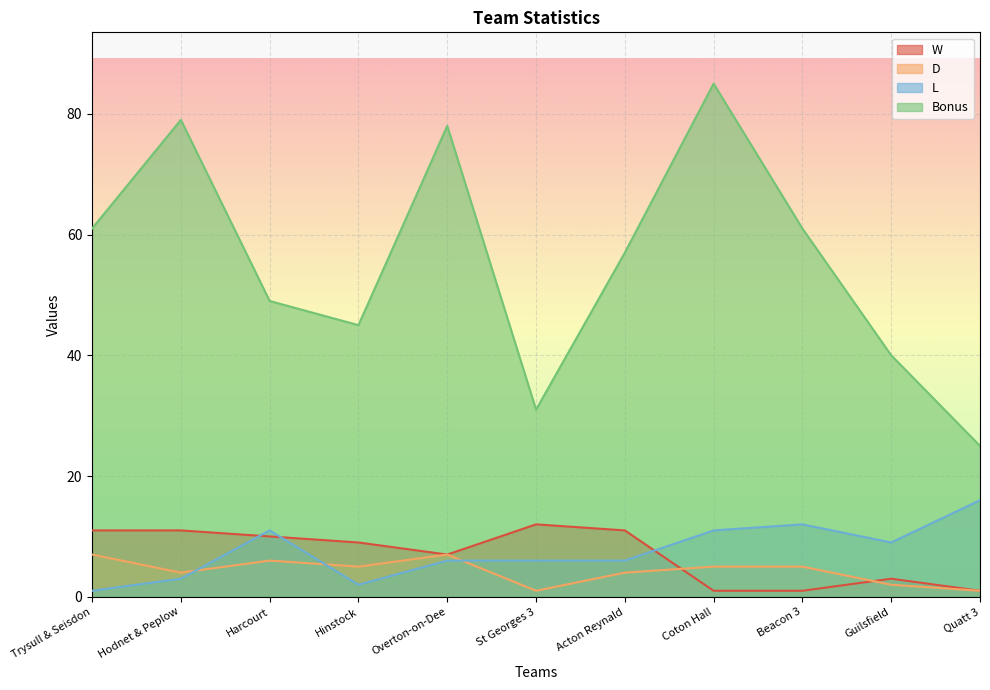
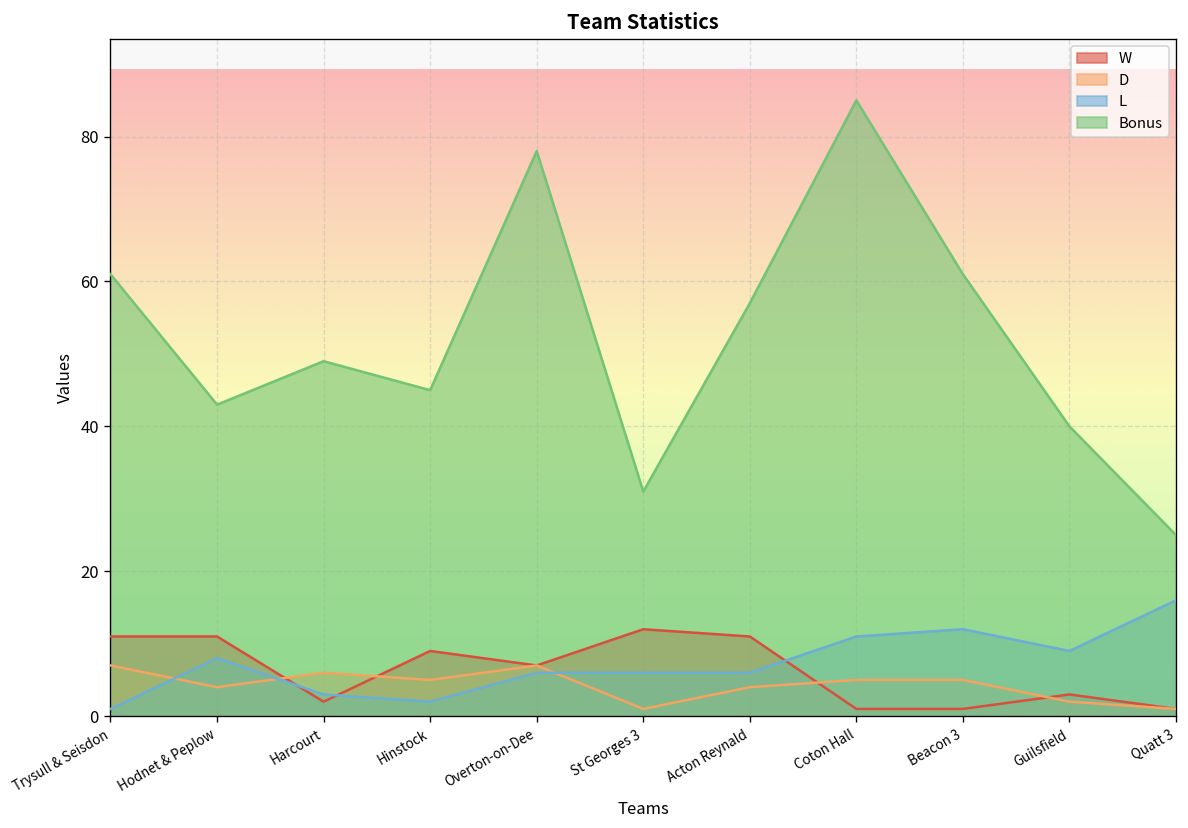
L, Hodnet & Peplow: 3 -> 8
Bonus, Hodnet & Peplow: 79 -> 43
W, Harcourt: 10 -> 2
L, Harcourt: 11 -> 3
